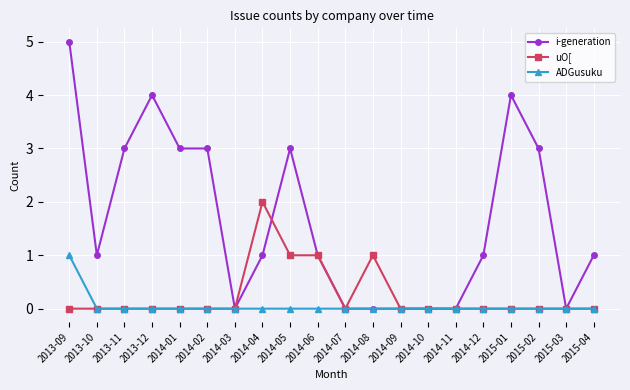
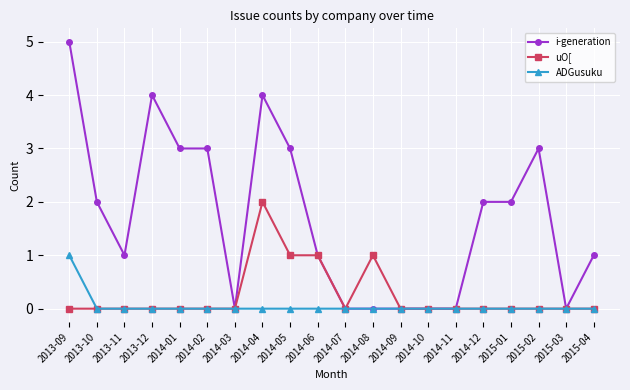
i-generation, 2013-10: 1 -> 2
i-generation, 2013-11: 3 -> 1
i-generation, 2014-04: 1 -> 4
i-generation, 2014-12: 1 -> 2
i-generation, 2015-01: 4 -> 2
